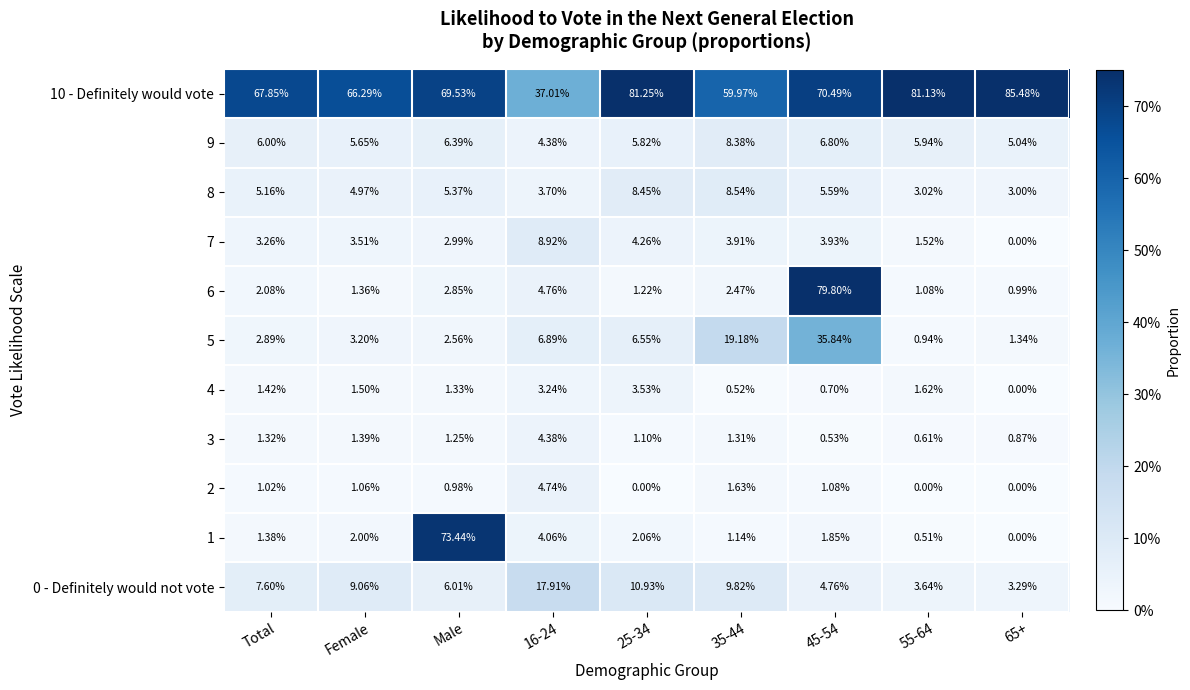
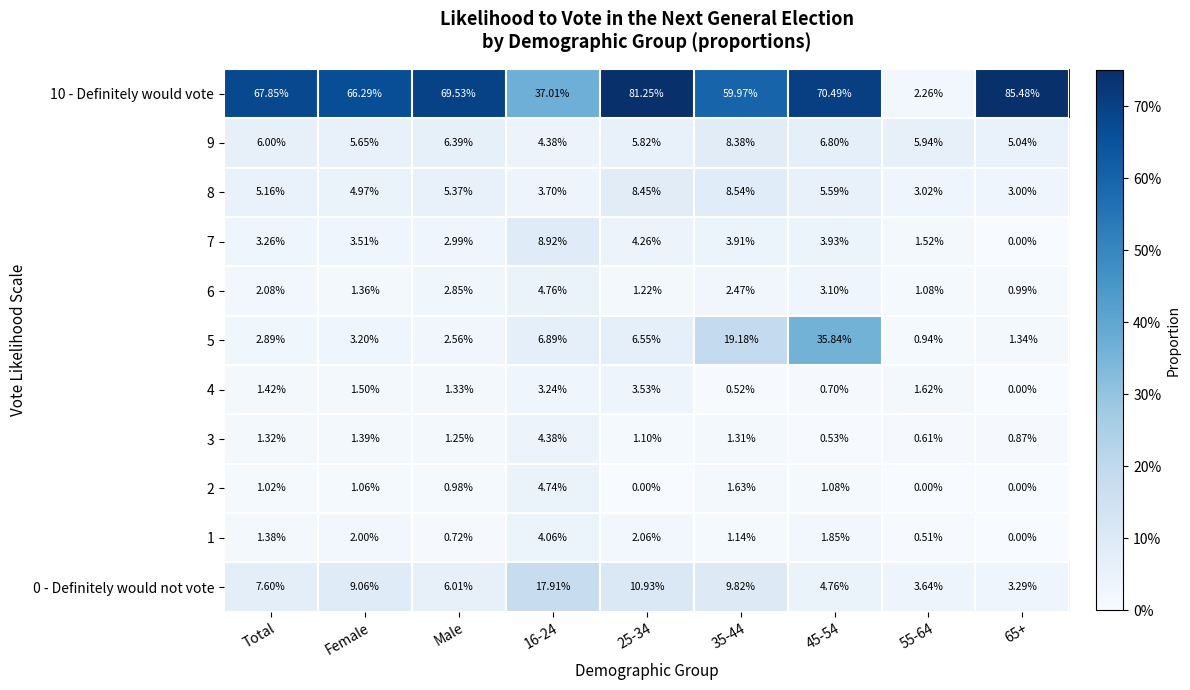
10 - Definitely would vote, 55-64: 81.13% -> 2.26%
6, 45-54: 79.80% -> 3.10%
1, Male: 73.44% -> 0.72%
